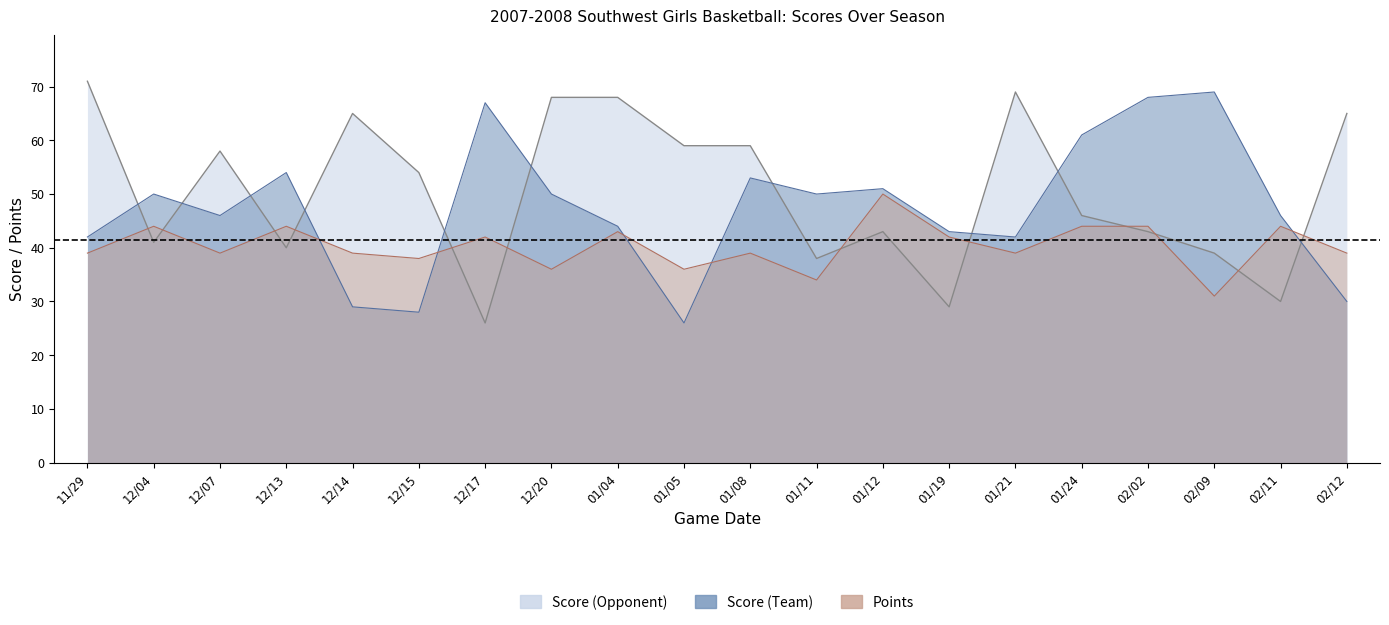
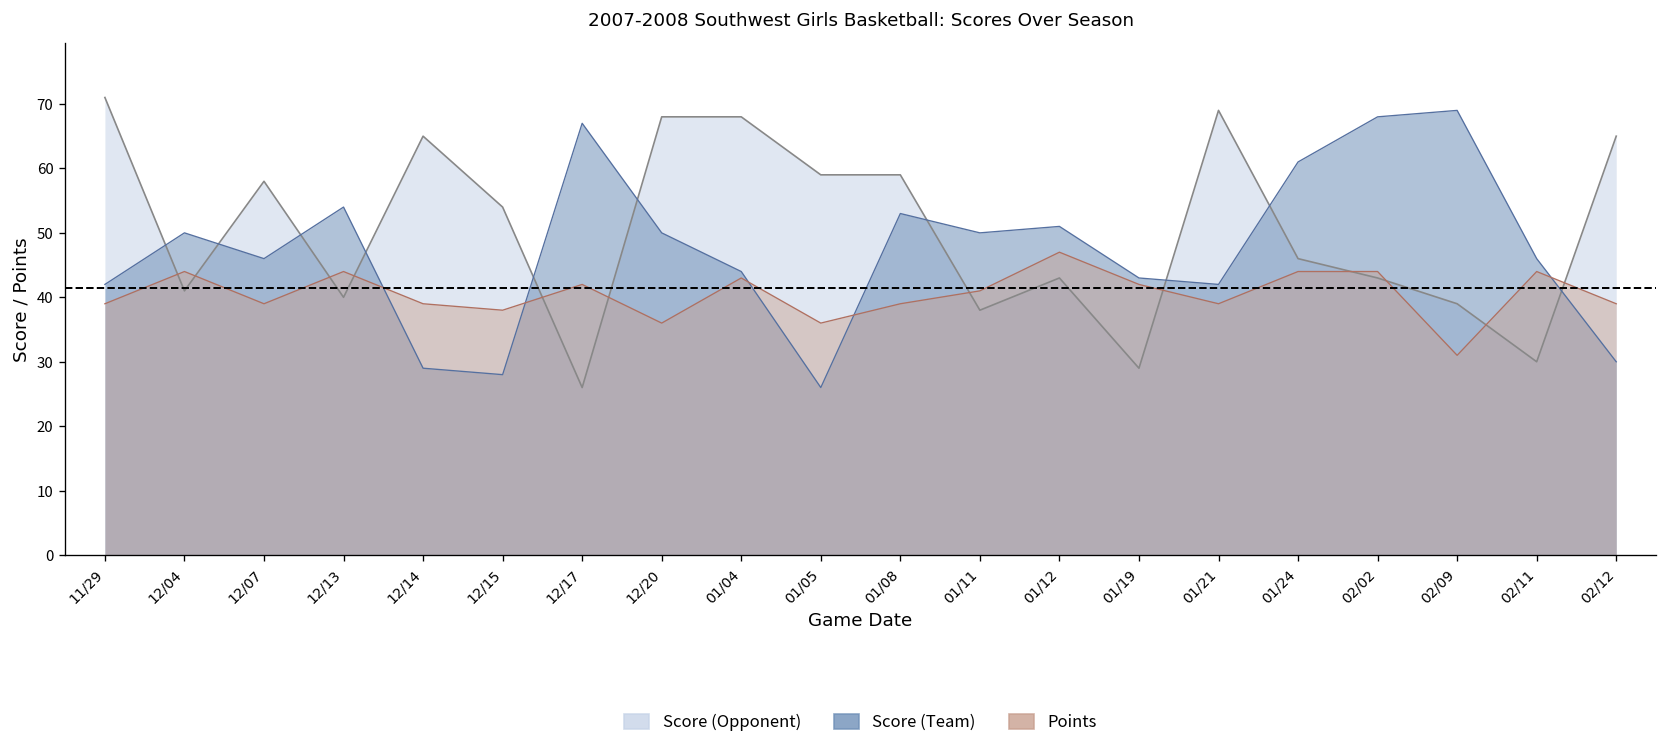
Points, 01/11: 34 -> 41
Points, 01/12: 50 -> 47
